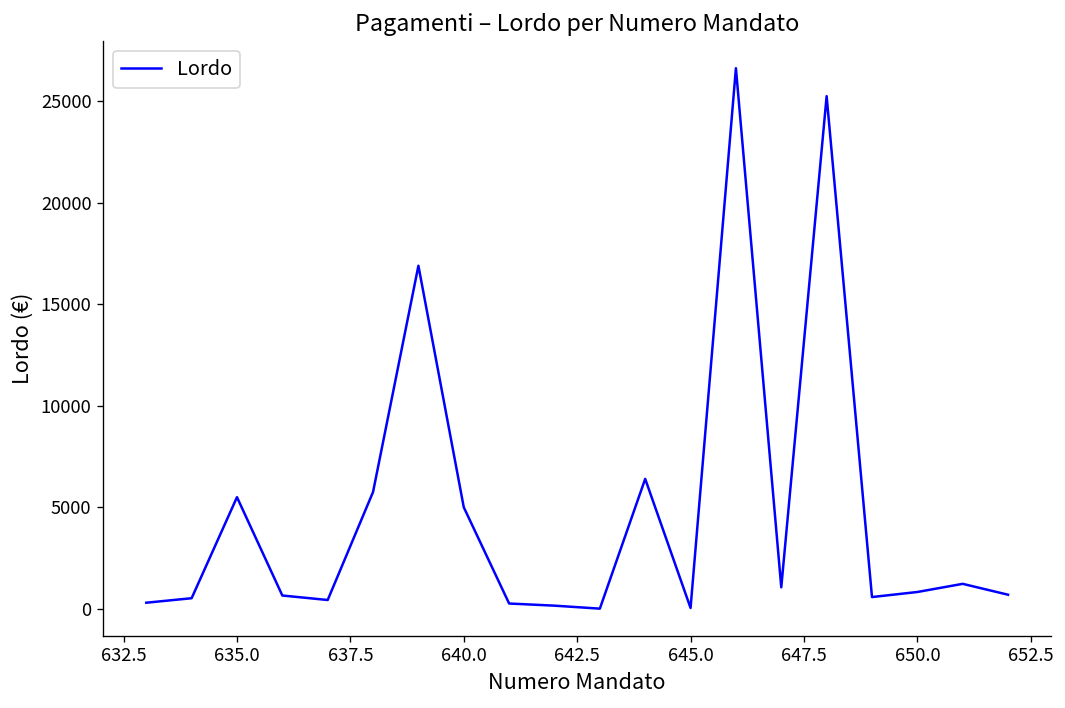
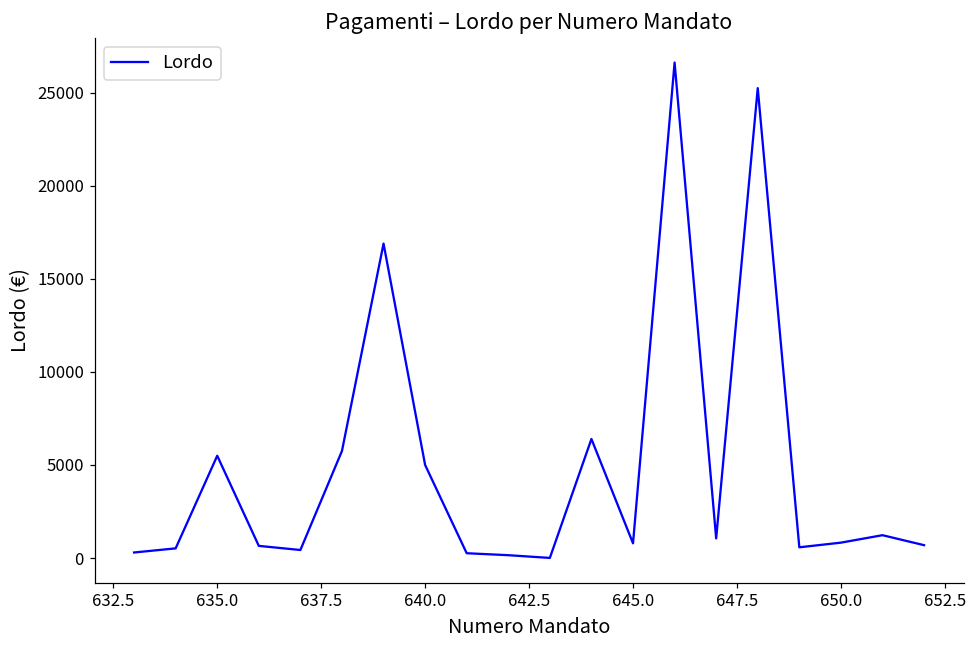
645.0: 0 -> 800
